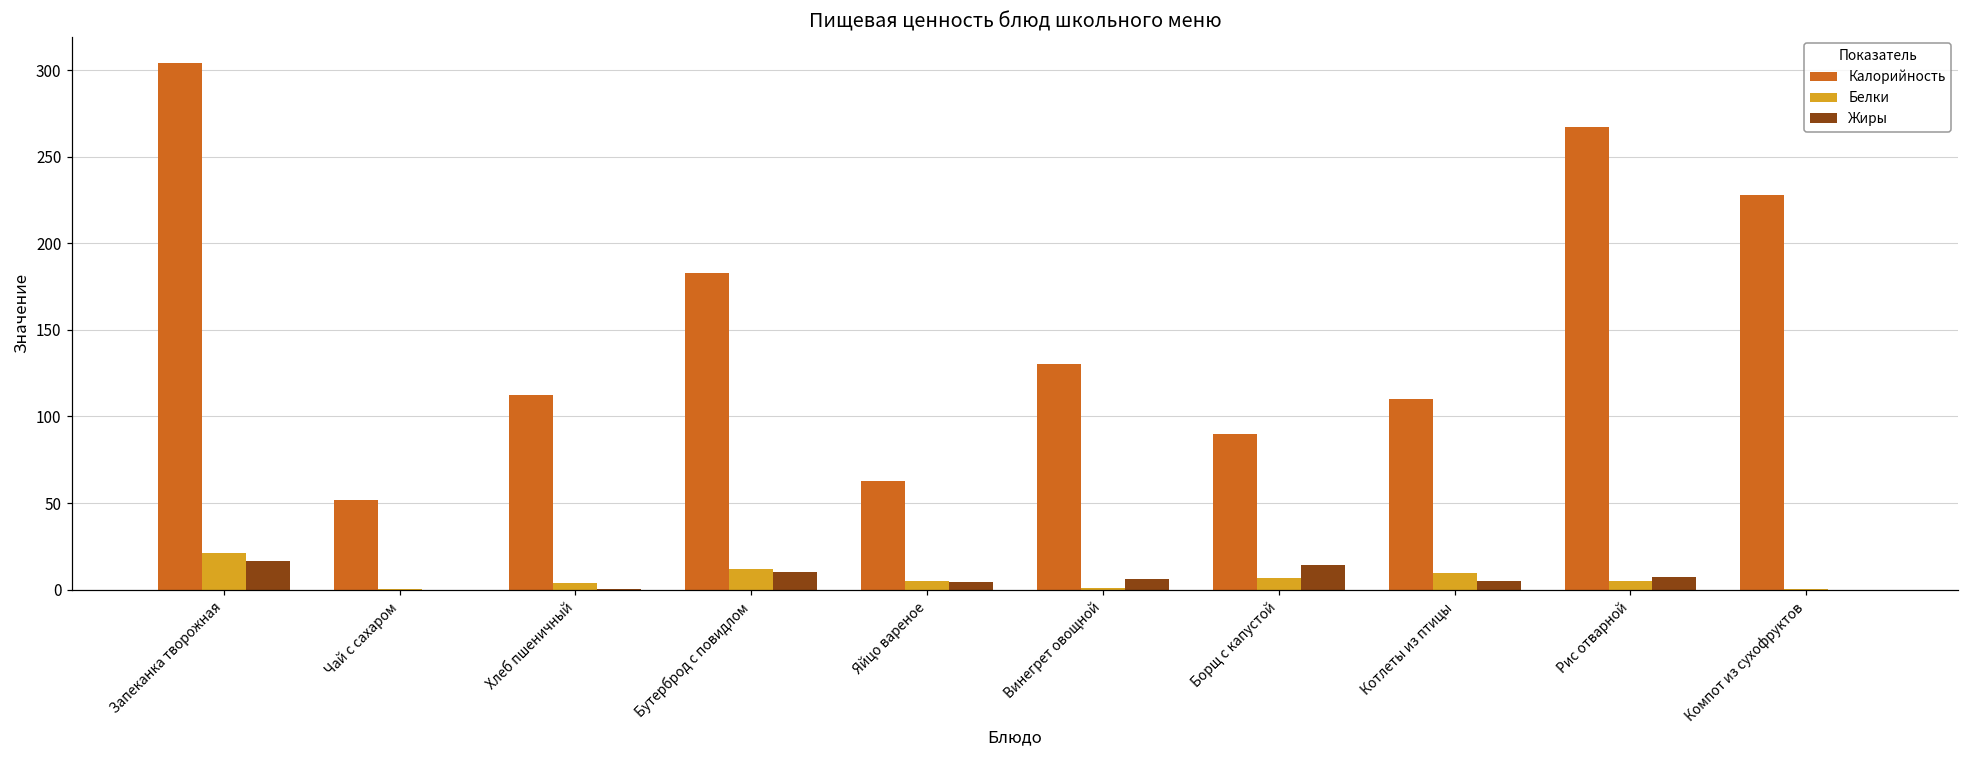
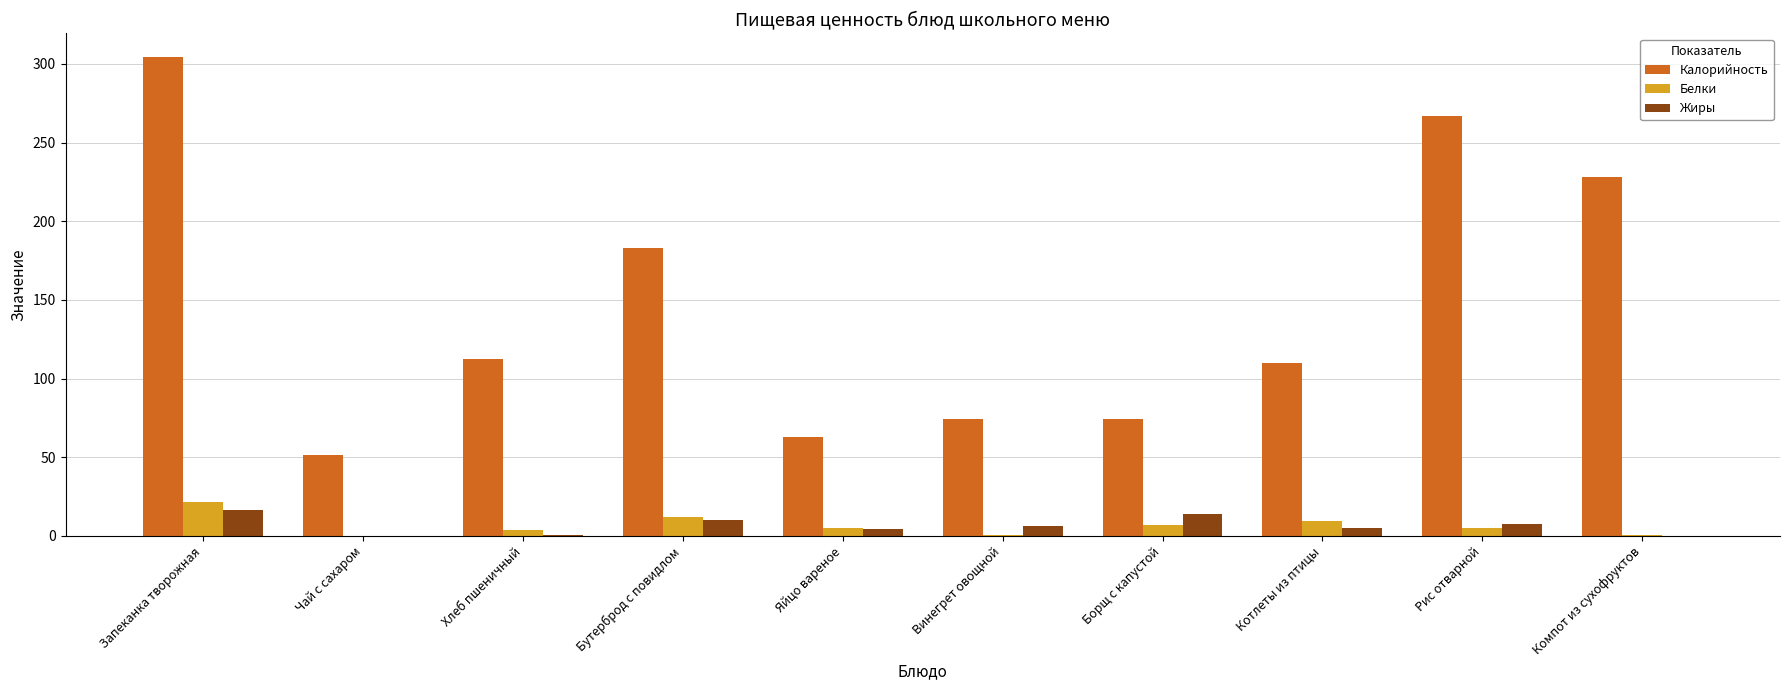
Калорийность, Винегрет овощной: 130 -> 75
Калорийность, Борщ с капустой: 90 -> 74
